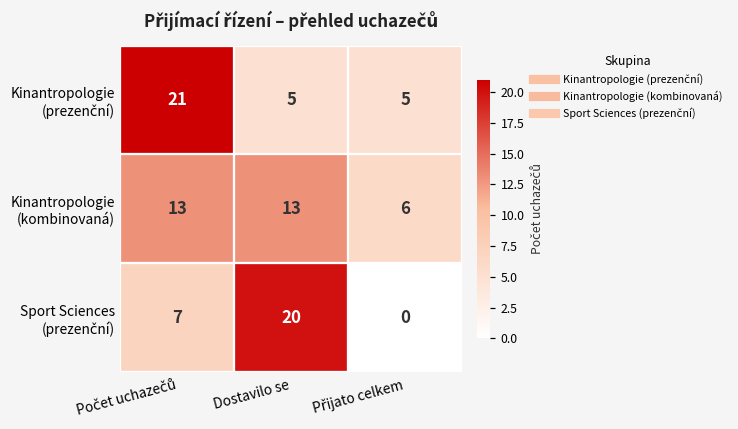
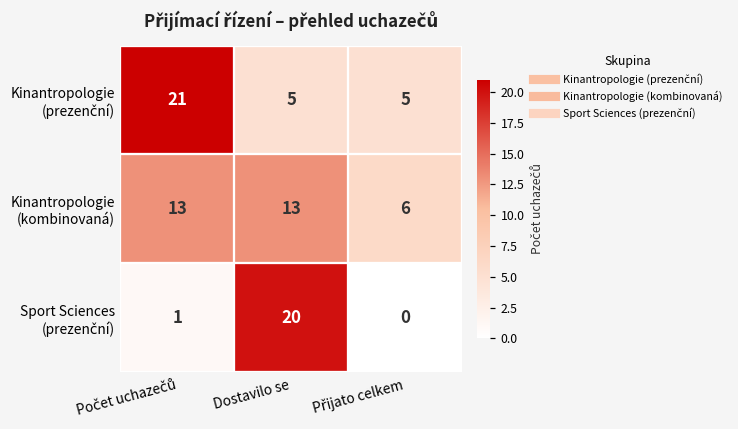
Sport Sciences (prezenční), Počet uchazečů: 7 -> 1
